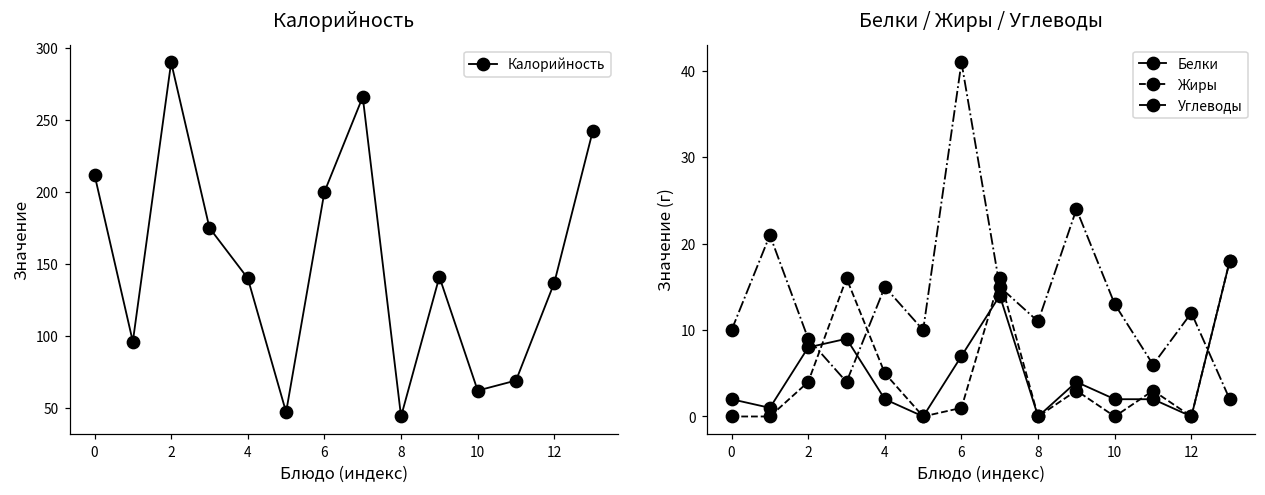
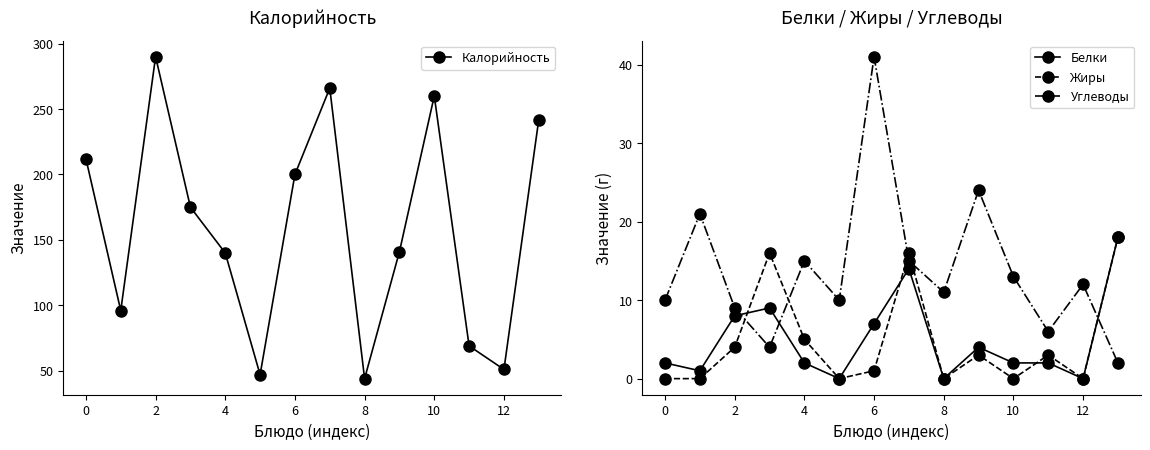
Калорийность, 10: 62 -> 260
Калорийность, 12: 137 -> 51
